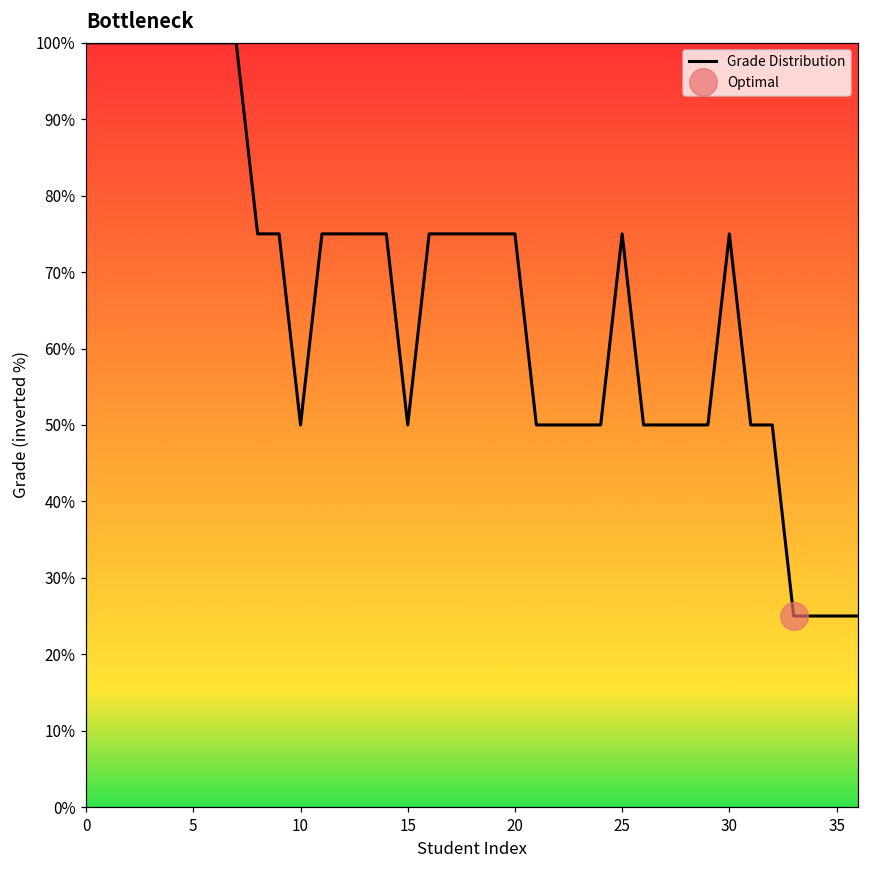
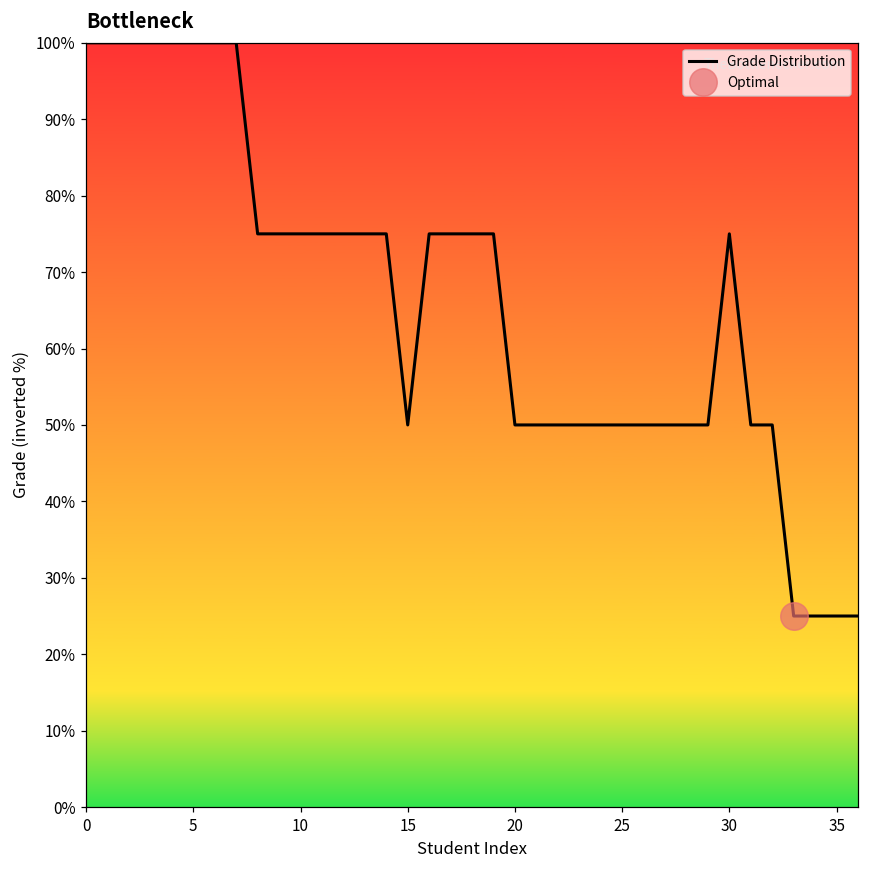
Grade Distribution, 10: 50% -> 75%
Grade Distribution, 20: 75% -> 50%
Grade Distribution, 25: 75% -> 50%
